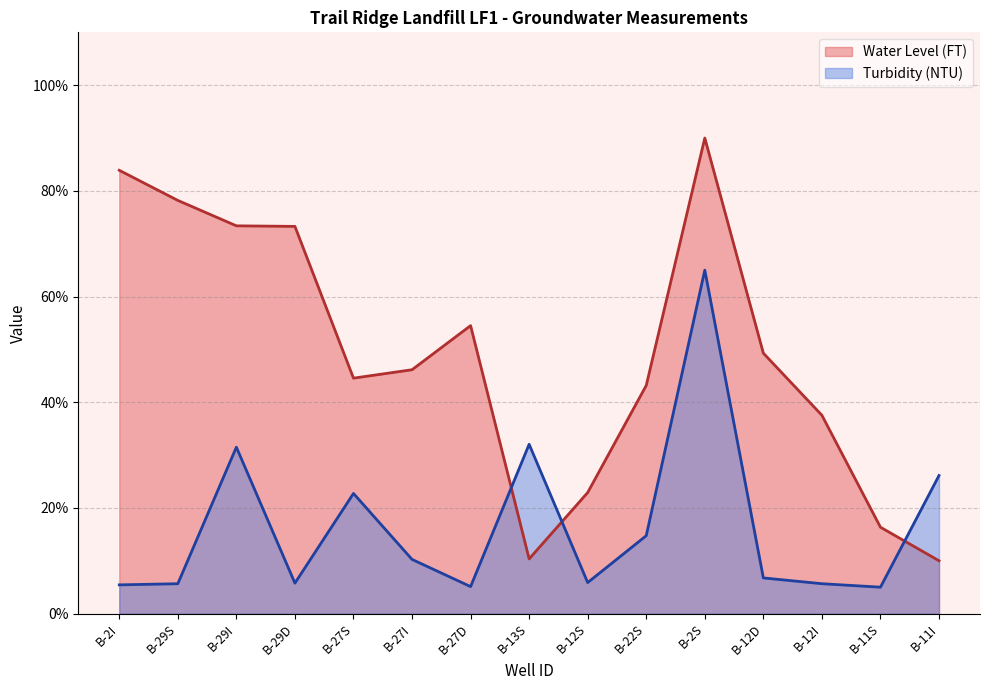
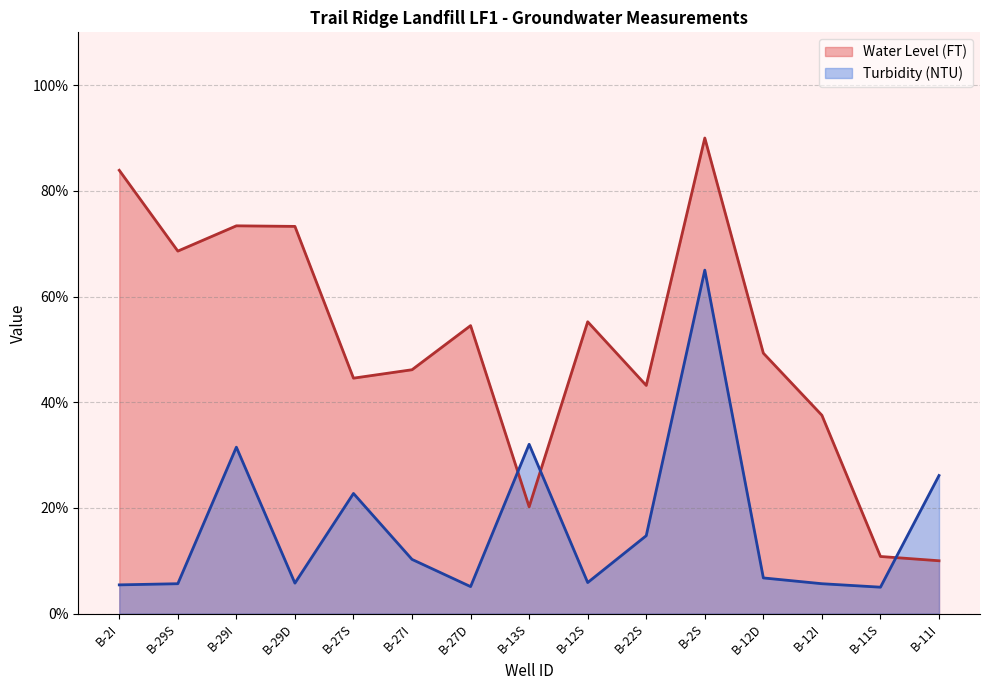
Water Level (FT), B-29S: 78% -> 69%
Water Level (FT), B-13S: 10% -> 20%
Water Level (FT), B-12S: 23% -> 55%
Water Level (FT), B-11S: 16% -> 11%
